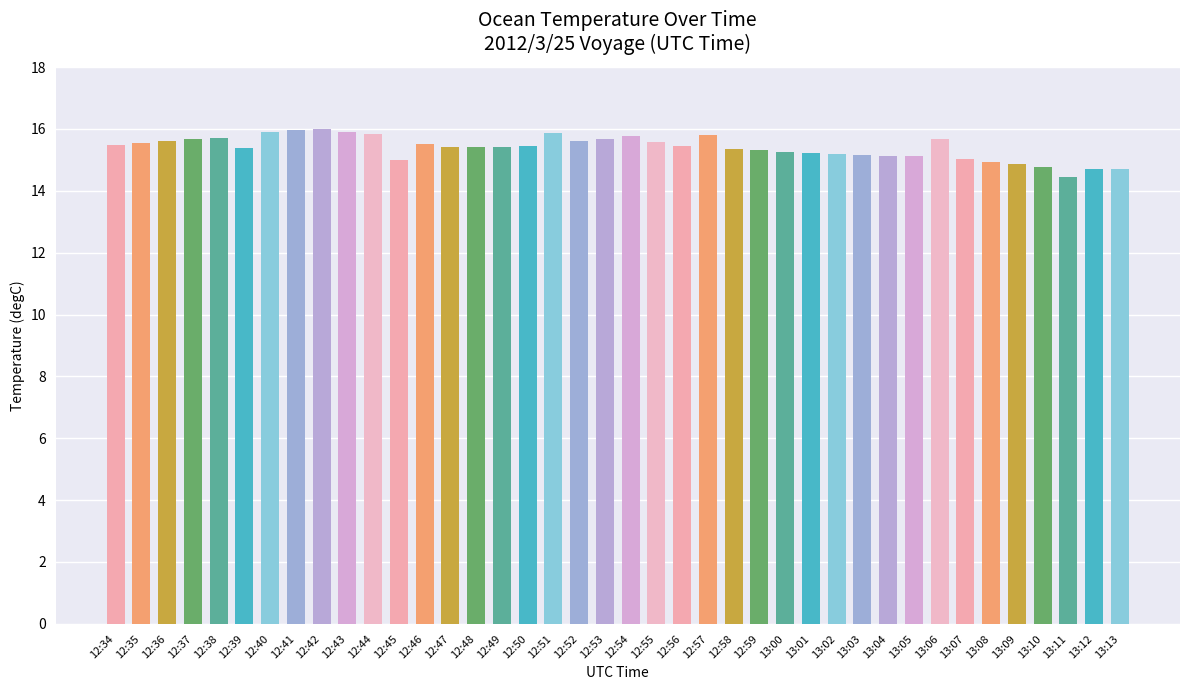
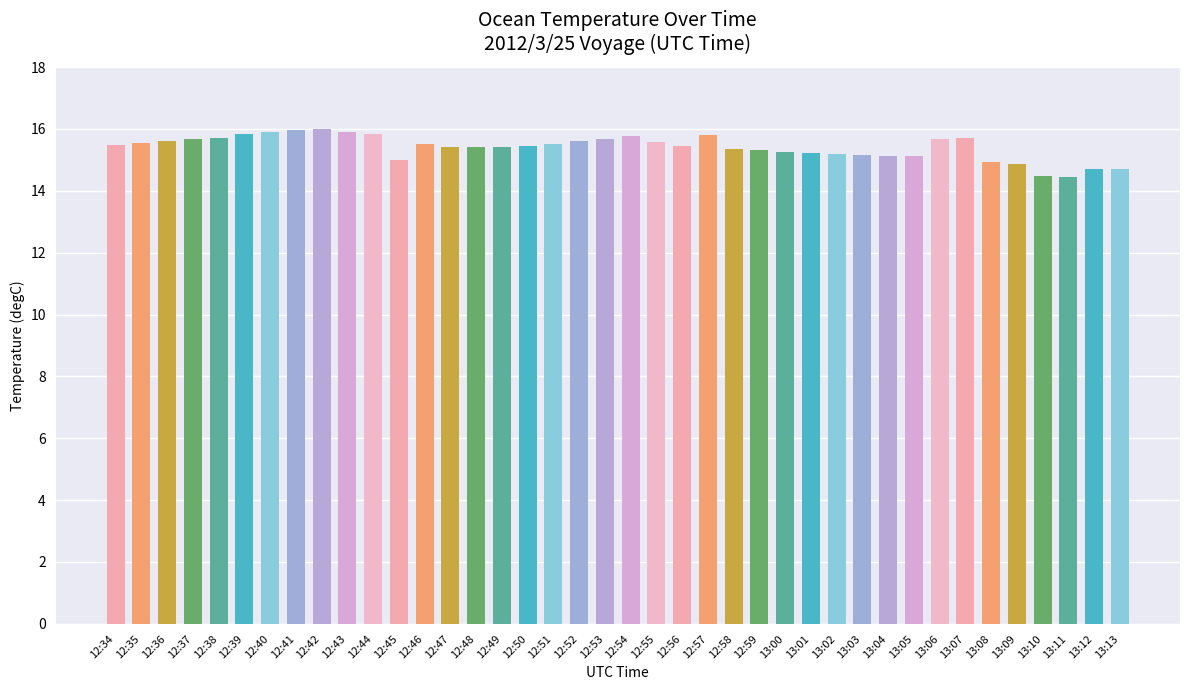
12:39: 15.4 -> 15.8
12:51: 15.9 -> 15.5
13:07: 15.0 -> 15.7
13:10: 14.8 -> 14.5
